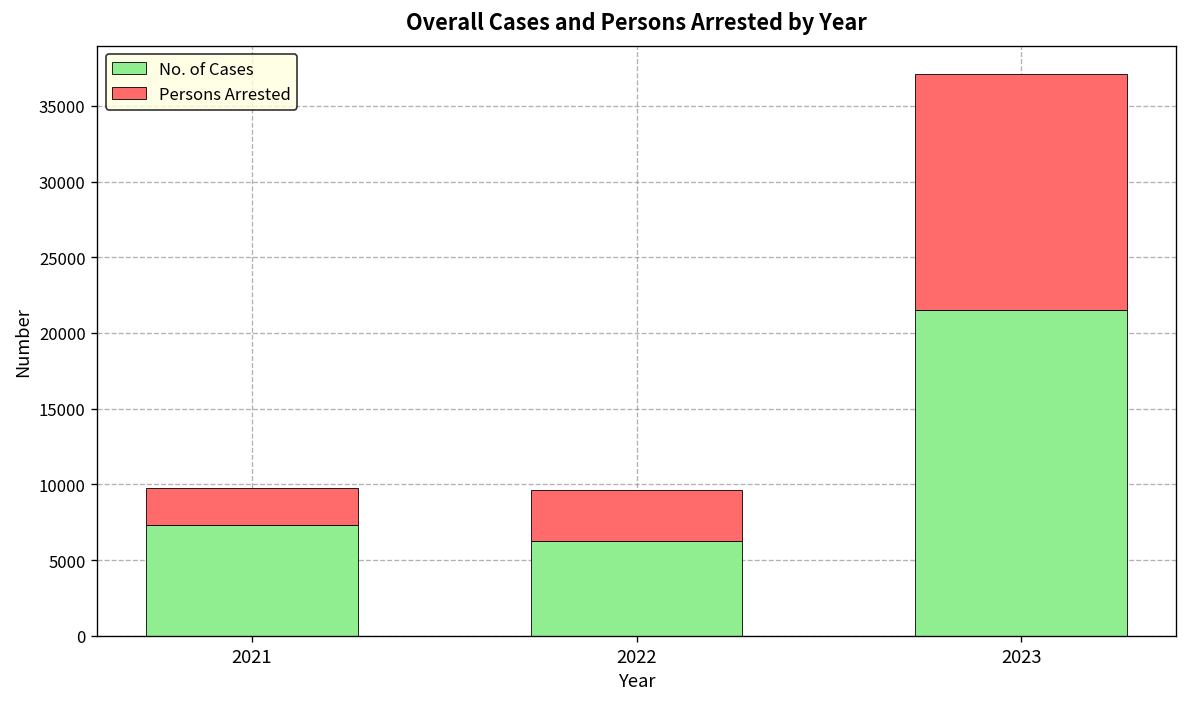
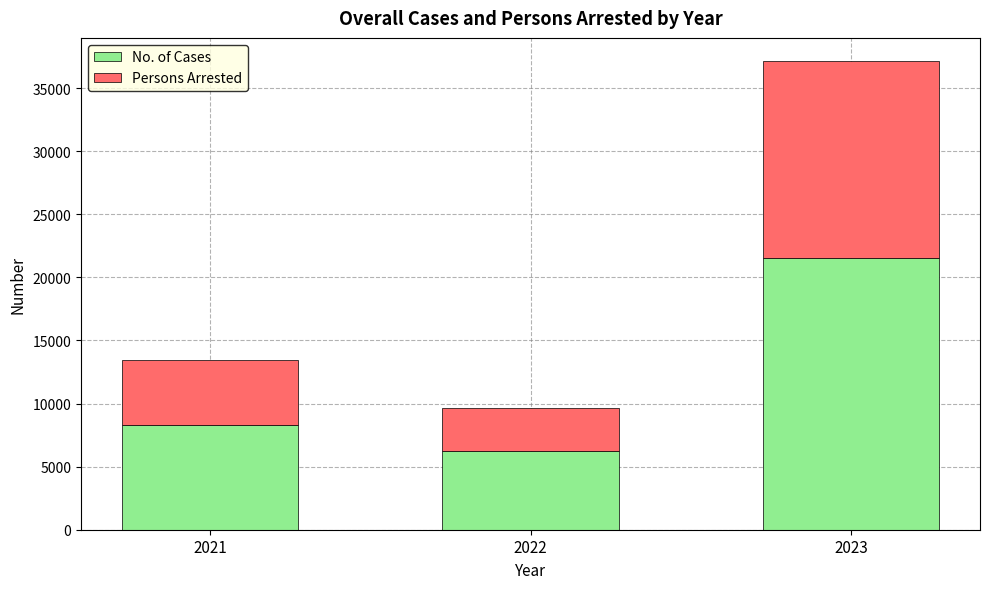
No. of Cases, 2021: 7400 -> 8300
Persons Arrested, 2021: 2400 -> 5200
